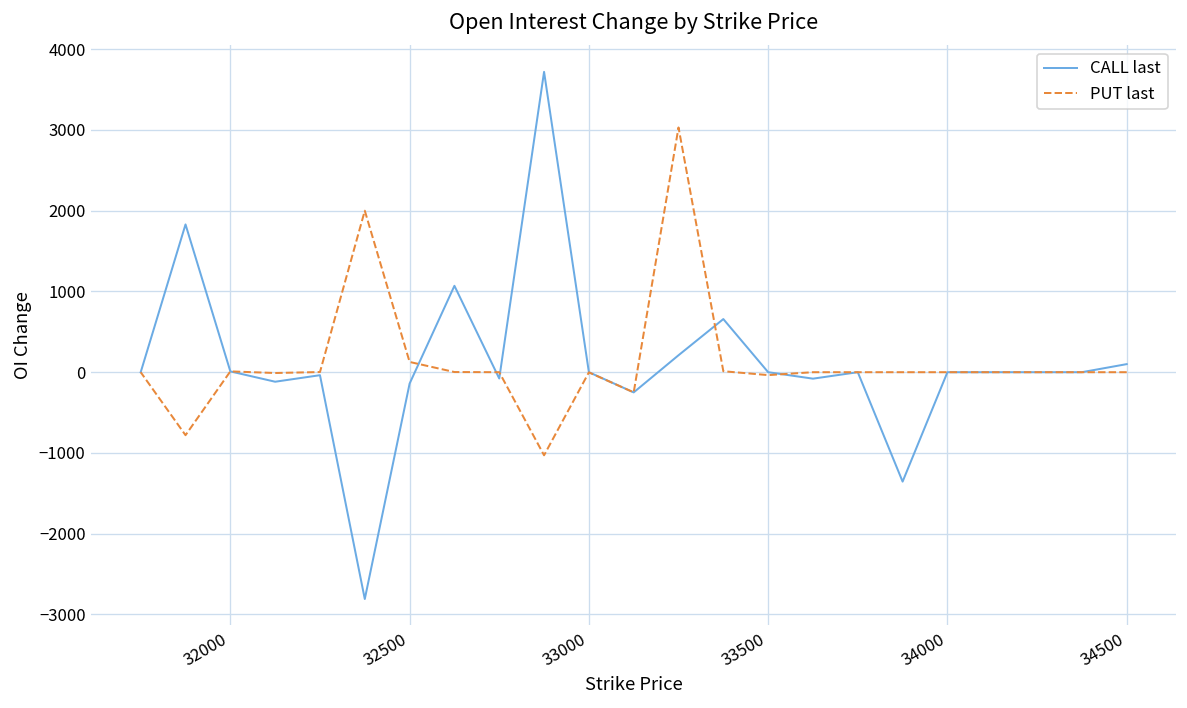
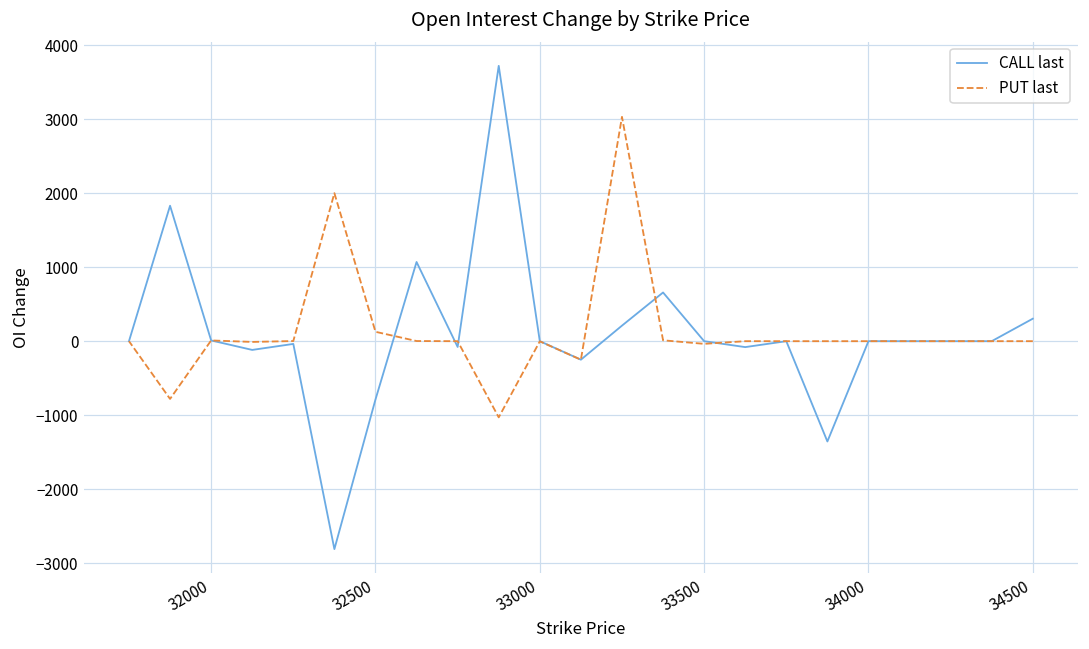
CALL last, 32500: -100 -> -800
CALL last, 34500: 100 -> 300
